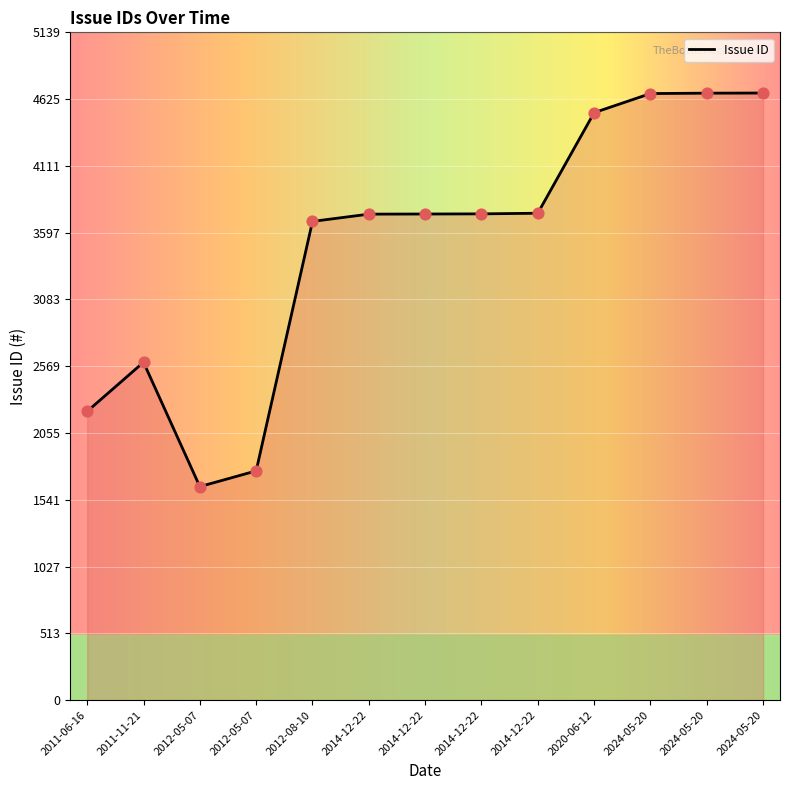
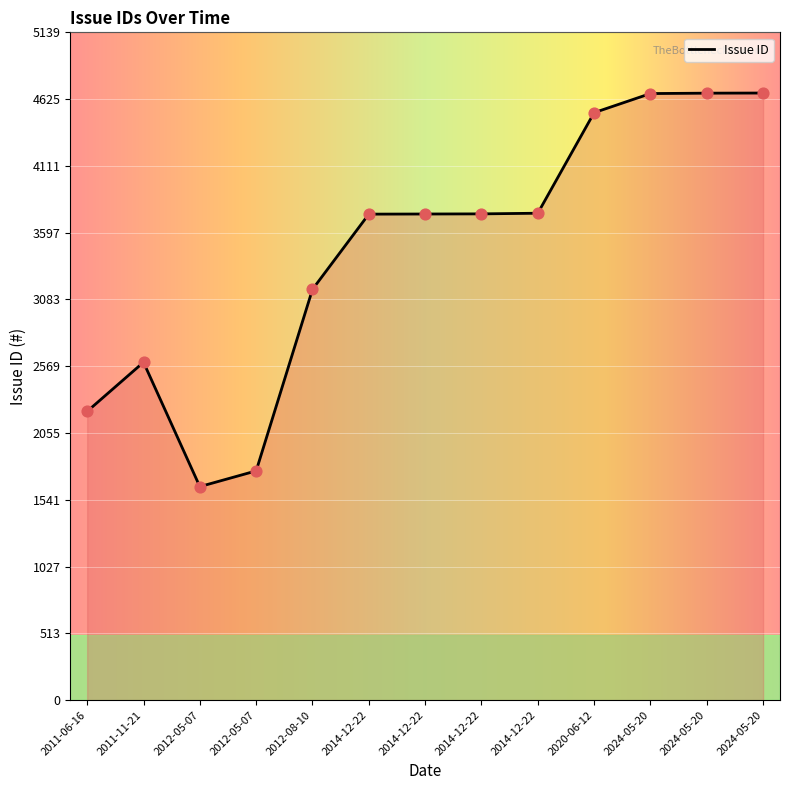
2012-08-10: 3680 -> 3160
